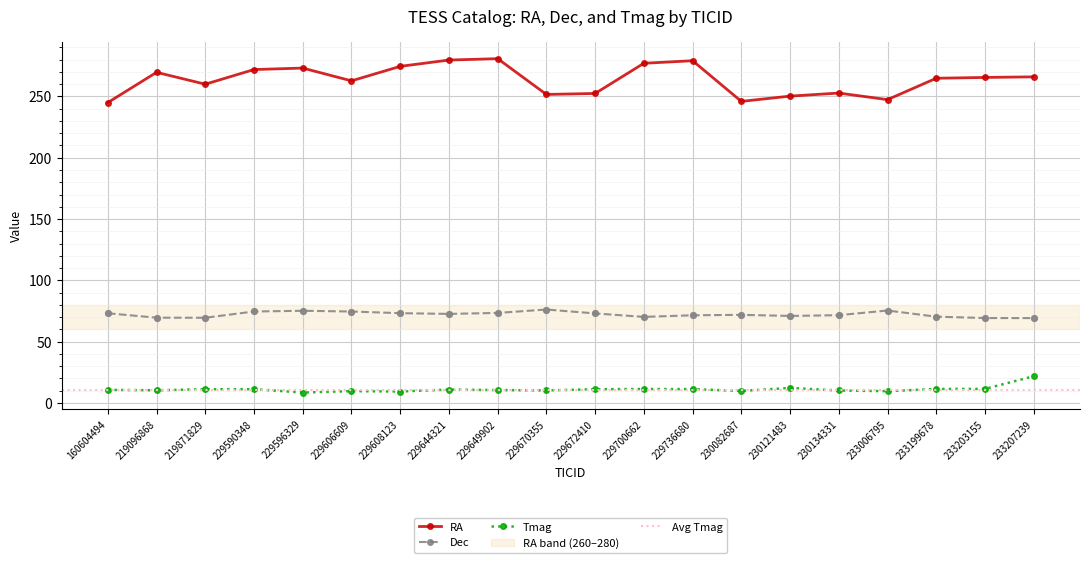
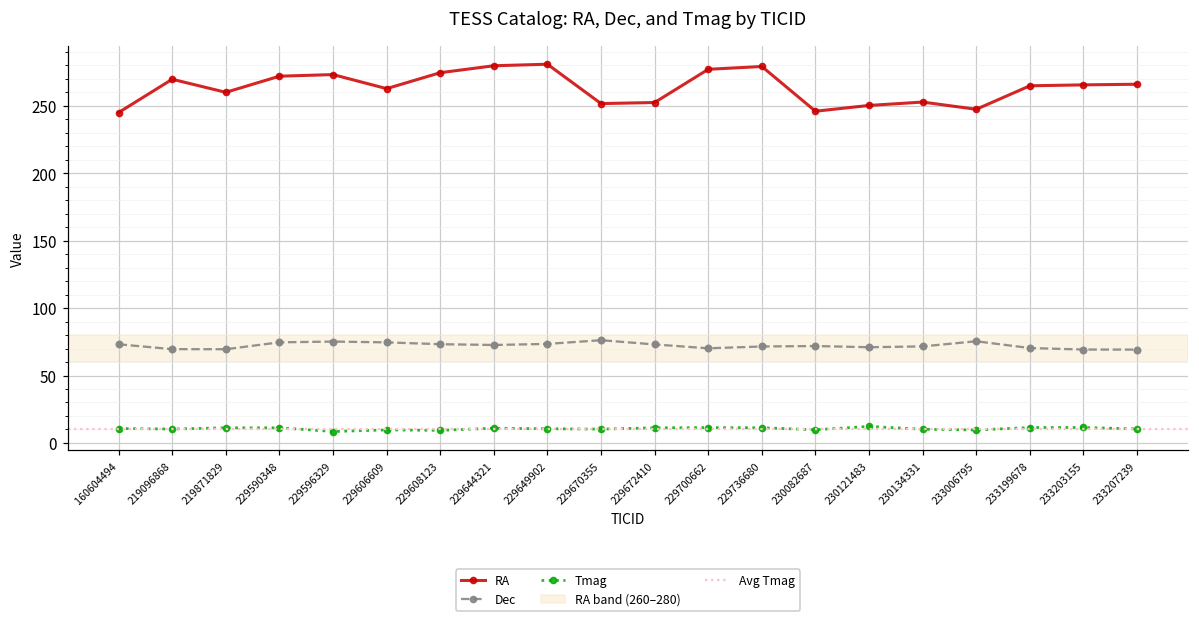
Tmag, 233207239: 22 -> 10
